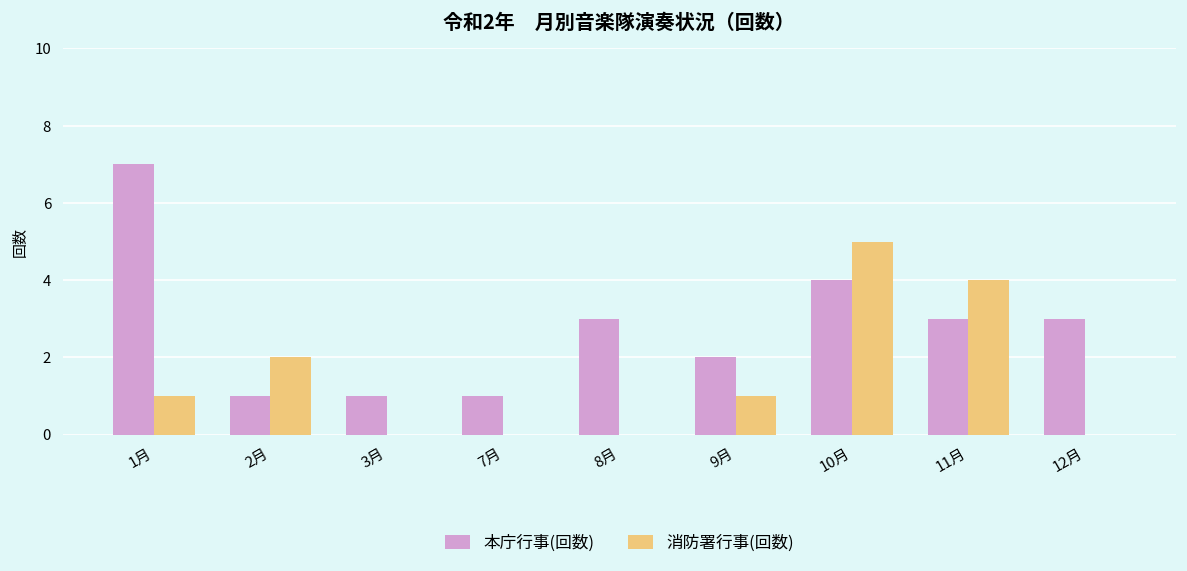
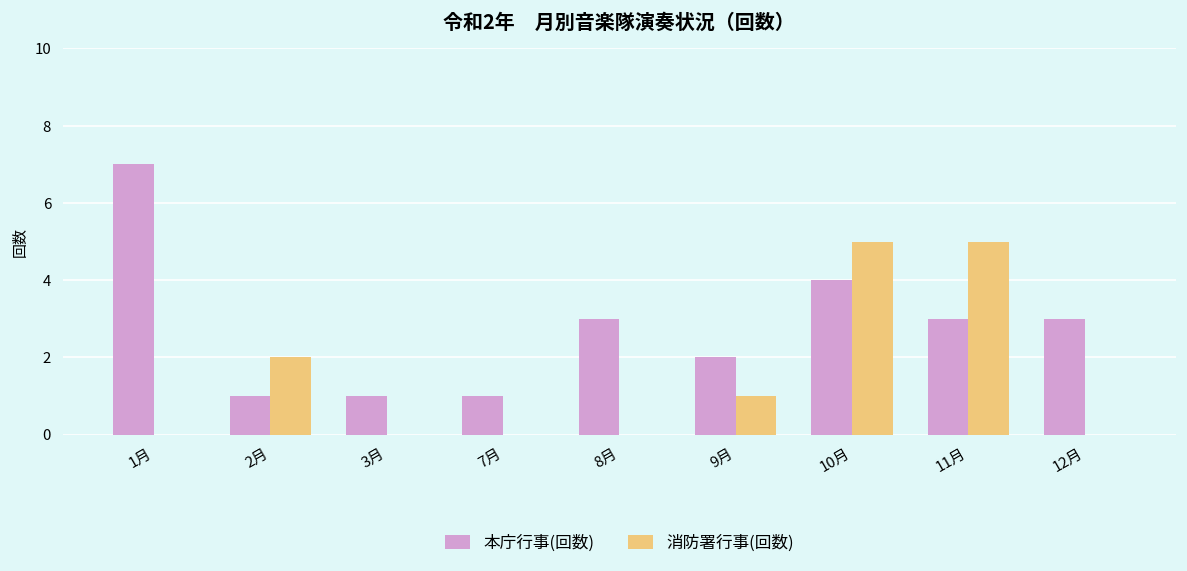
消防署行事(回数), 1月: 1 -> 0
消防署行事(回数), 11月: 4 -> 5
